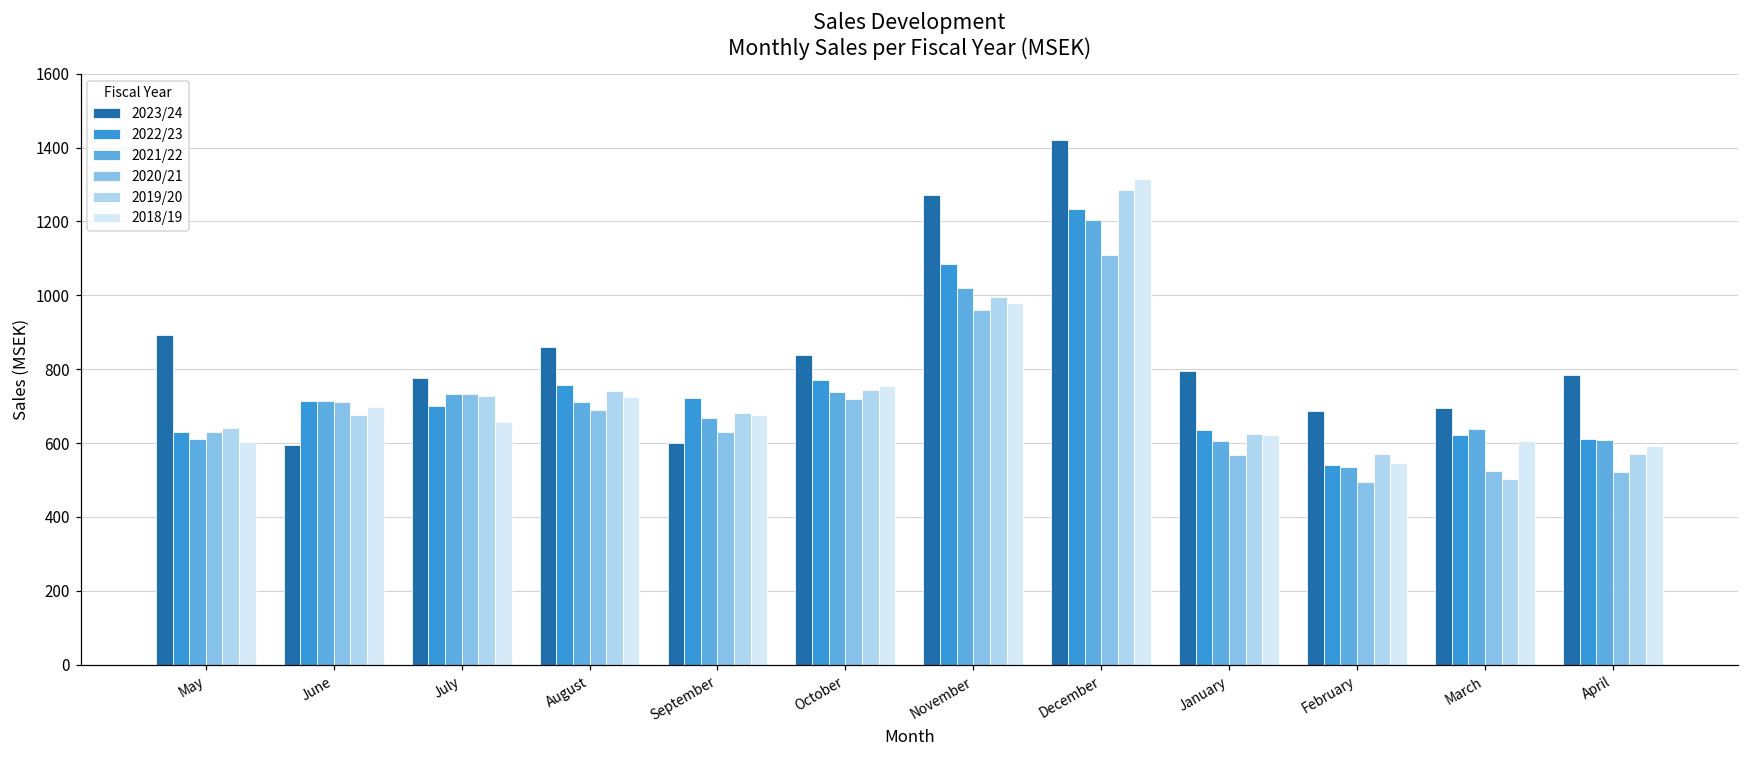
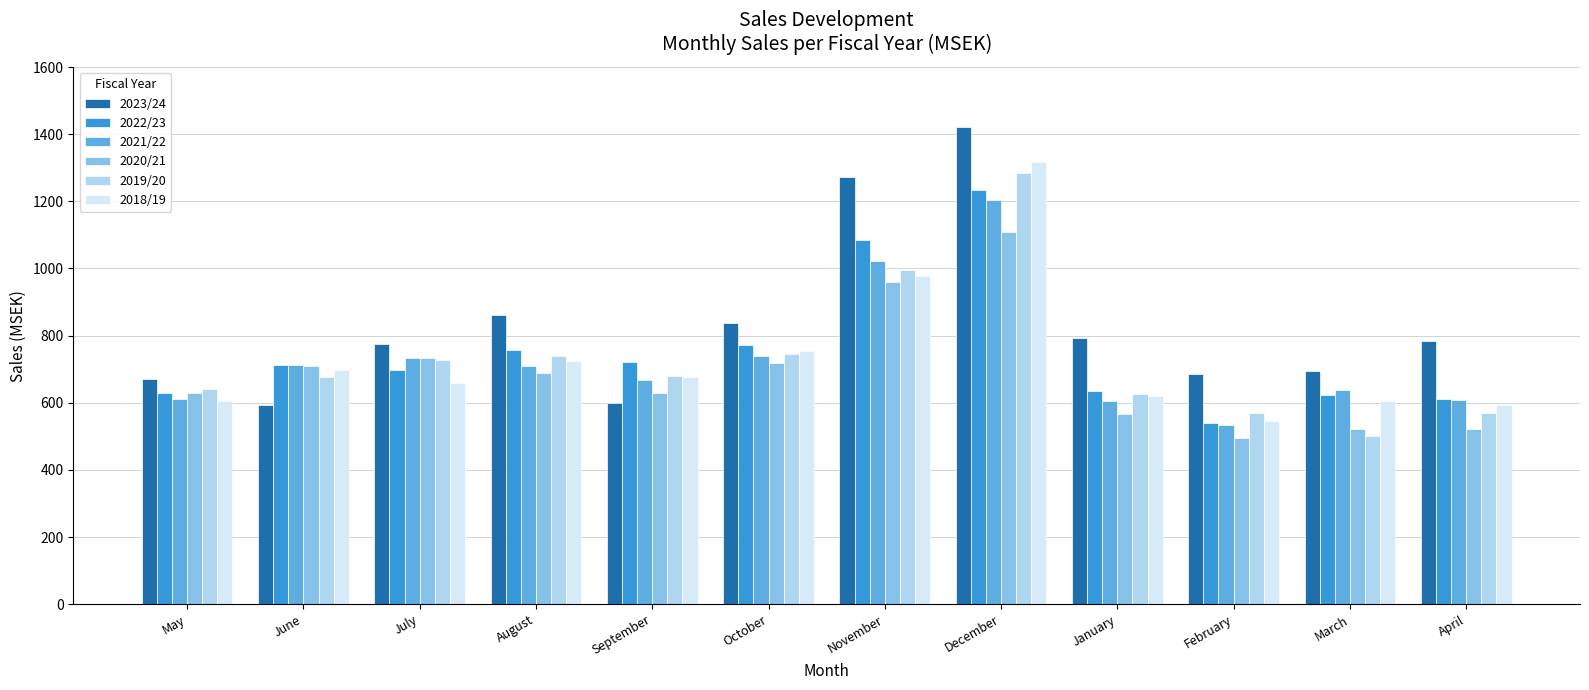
2023/24, May: 890 -> 670
